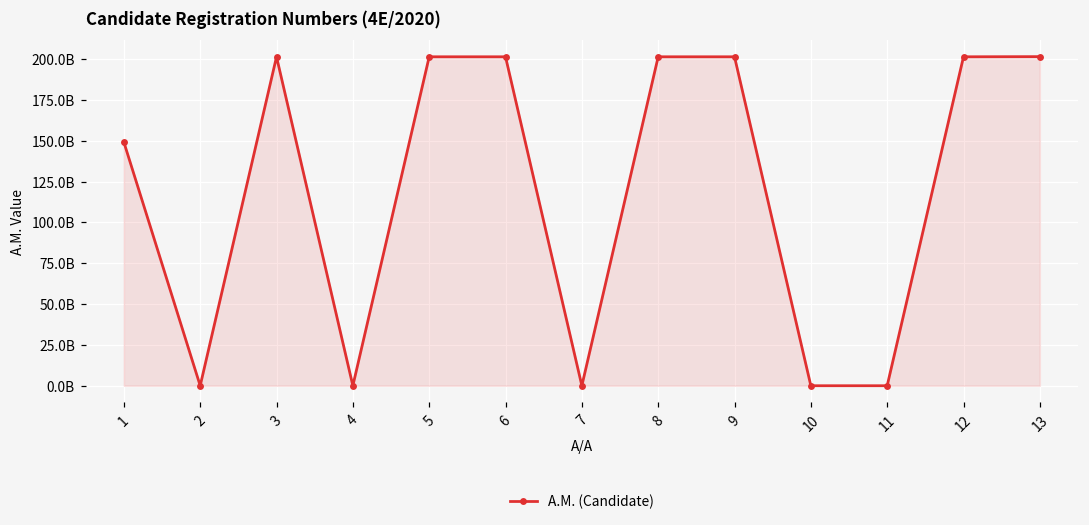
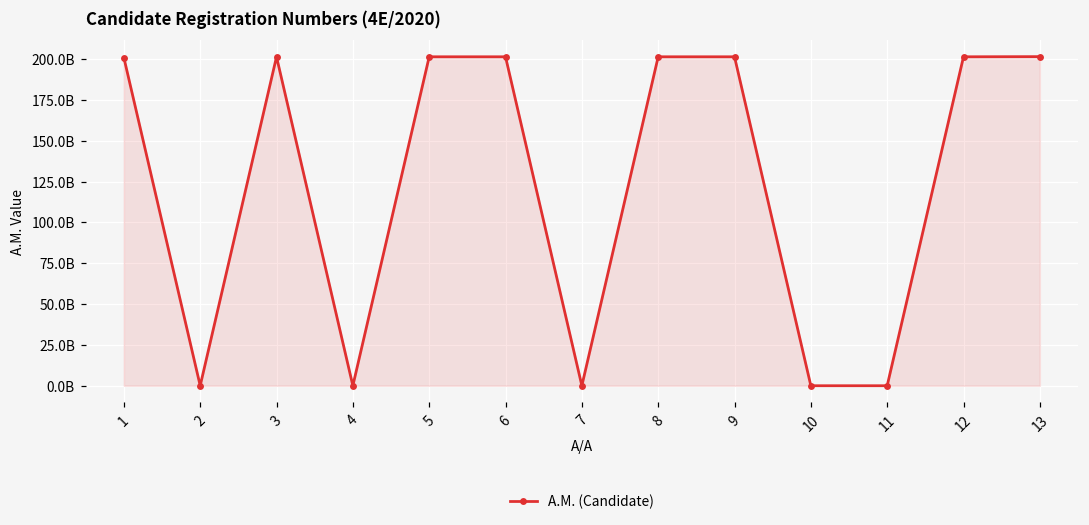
1: 149000000000 -> 201000000000
